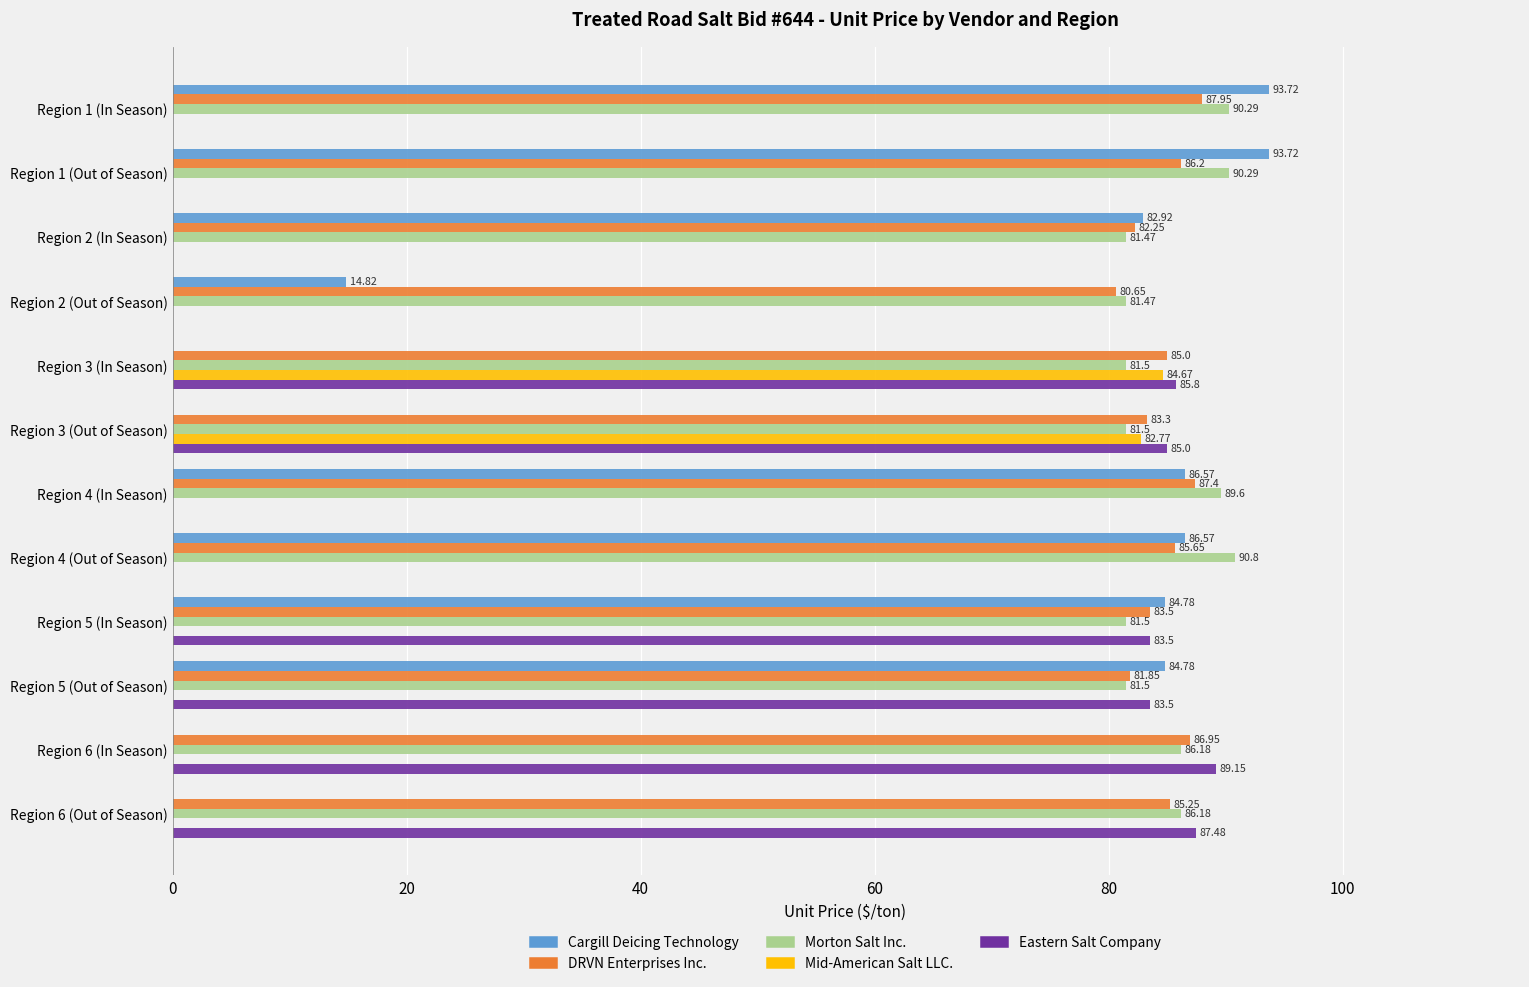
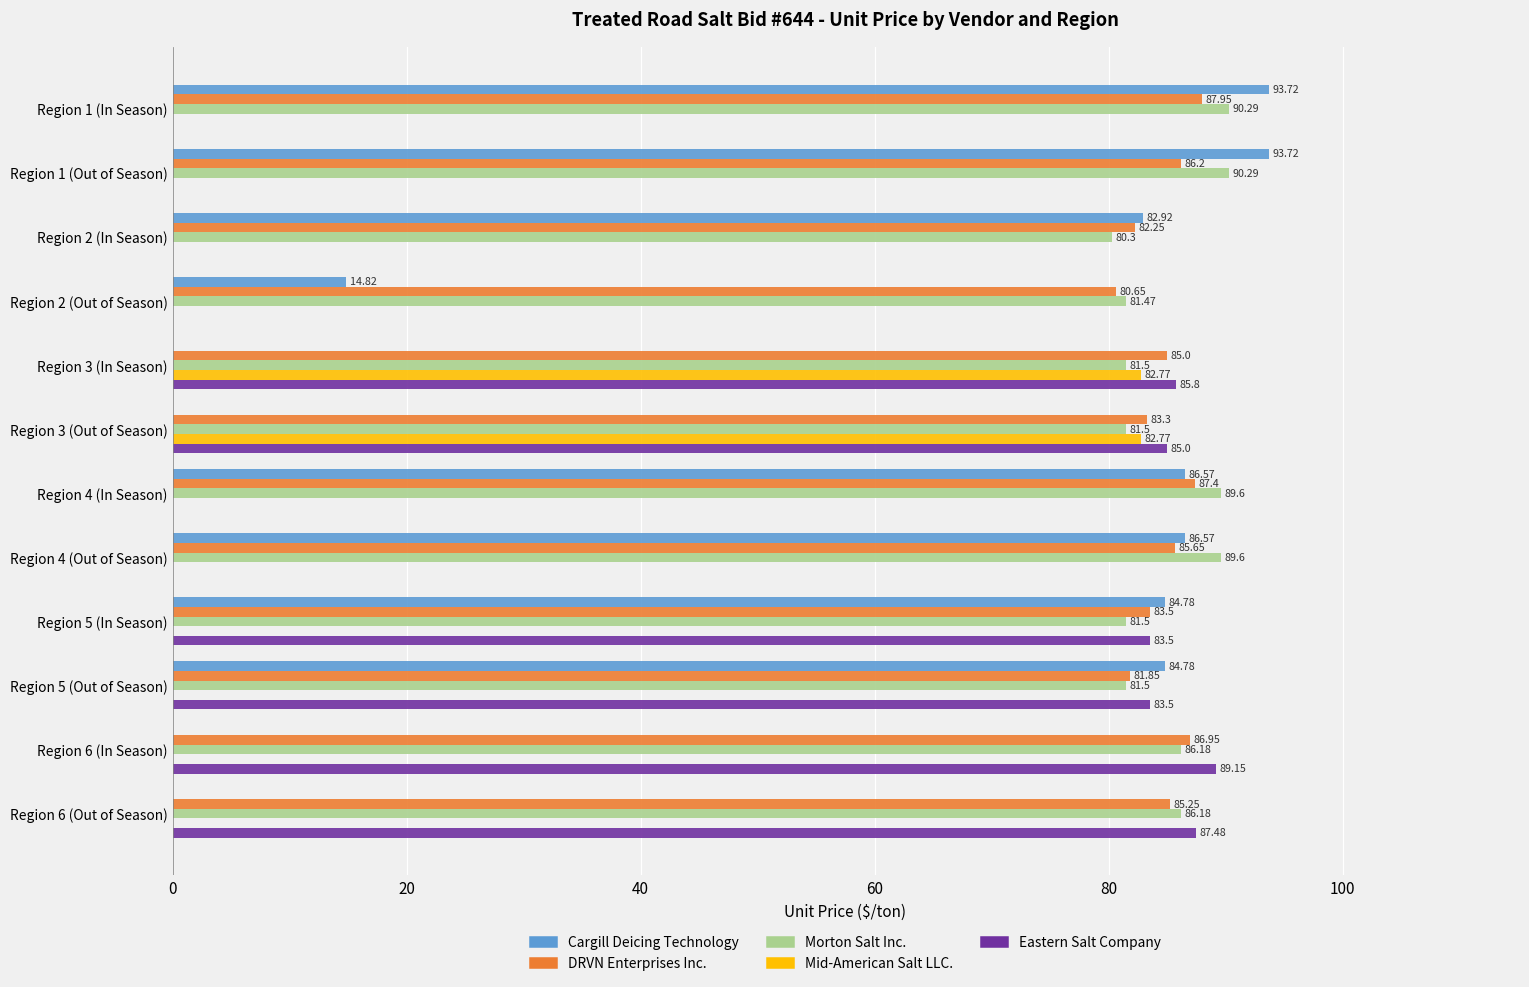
Morton Salt Inc., Region 2 (In Season): 81.47 -> 80.3
Mid-American Salt LLC., Region 3 (In Season): 84.67 -> 82.77
Morton Salt Inc., Region 4 (Out of Season): 90.8 -> 89.6
